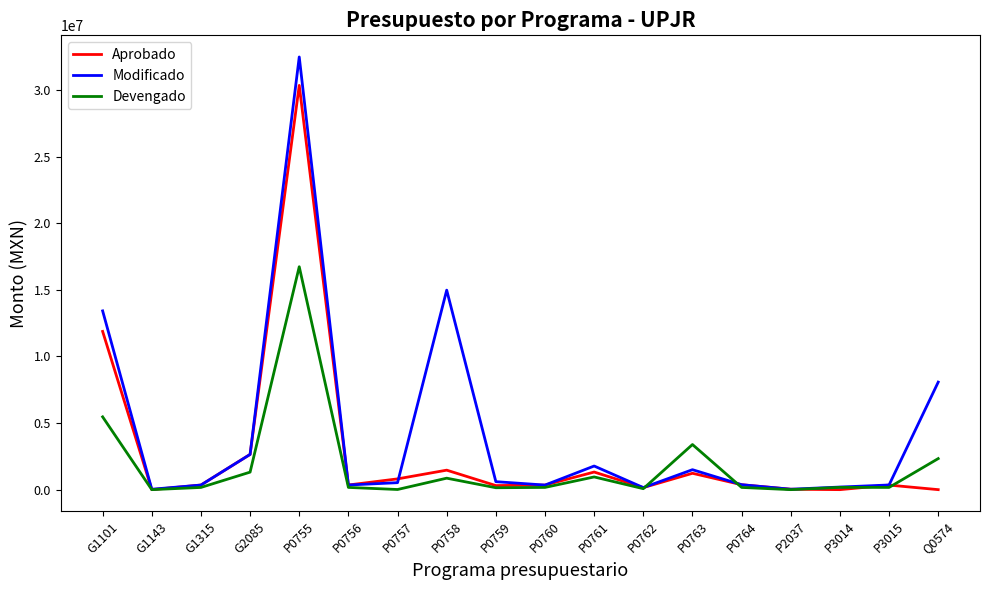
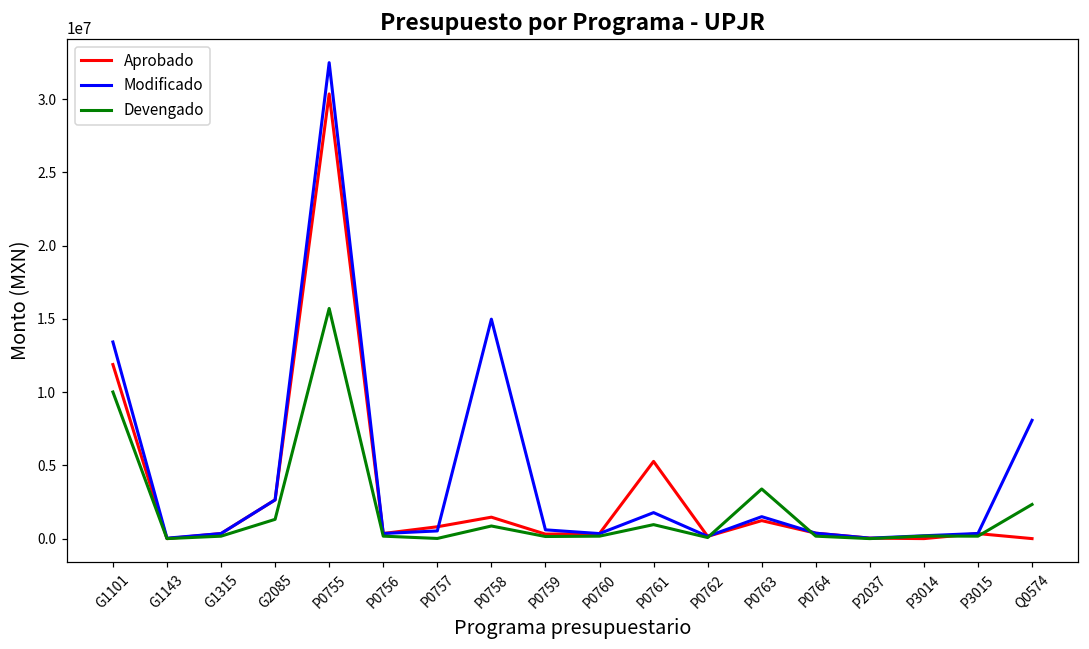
Devengado, G1101: 5500000 -> 10000000
Devengado, P0755: 16700000 -> 15700000
Aprobado, P0761: 1300000 -> 5300000
